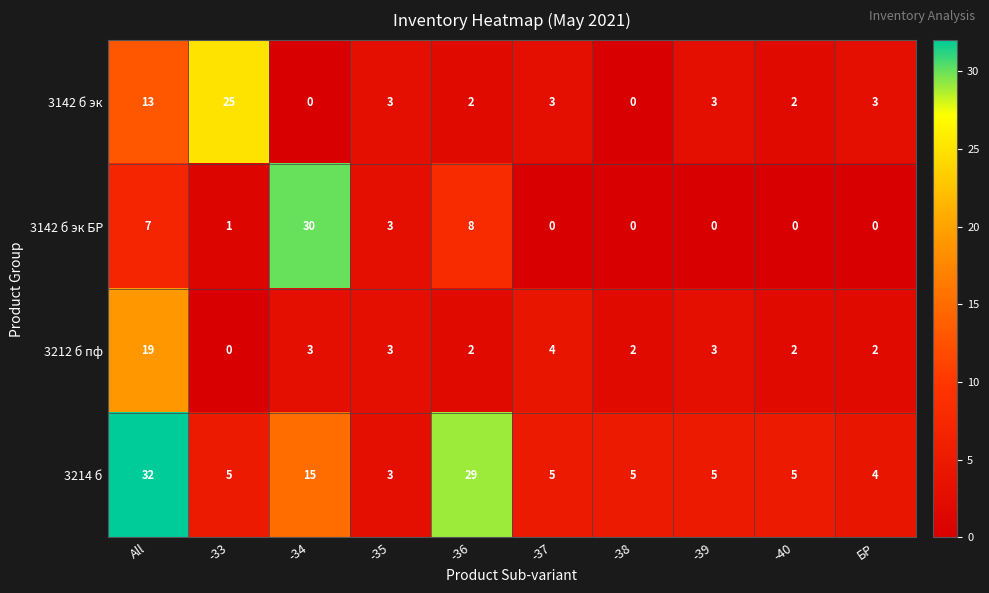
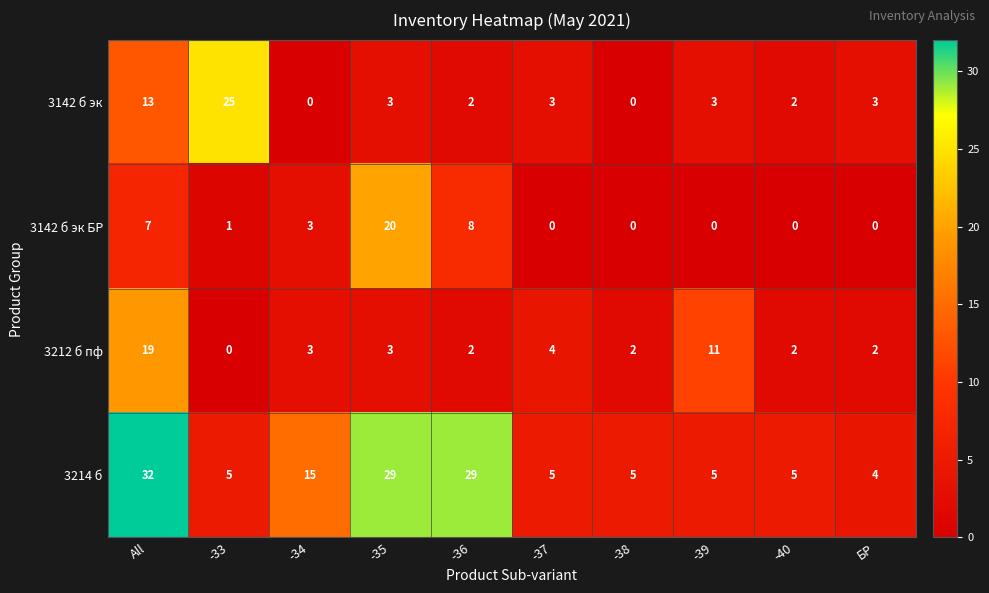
3142 б эк БР, -34: 30 -> 3
3142 б эк БР, -35: 3 -> 20
3212 б пф, -39: 3 -> 11
3214 б, -35: 3 -> 29
